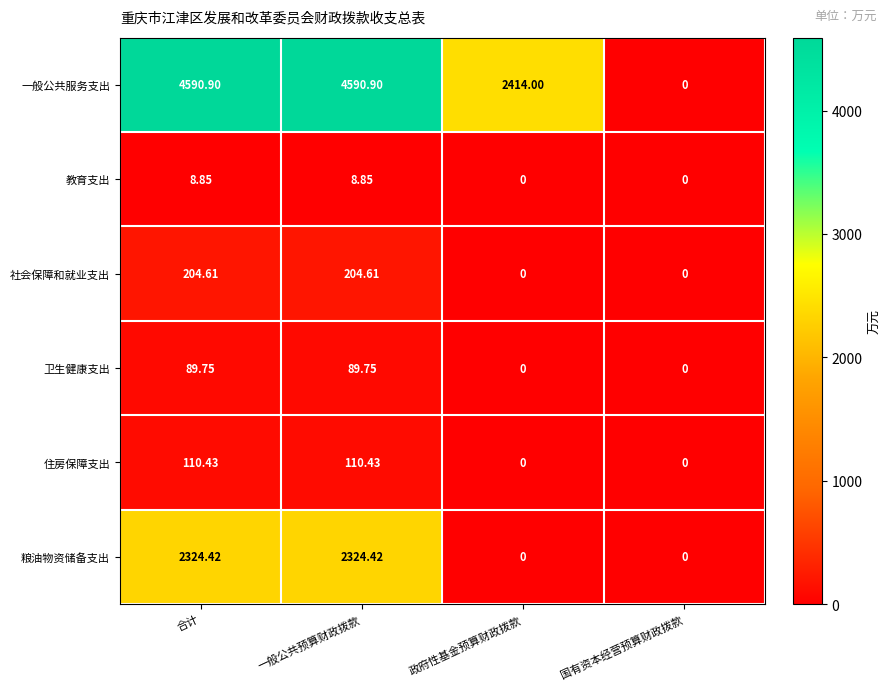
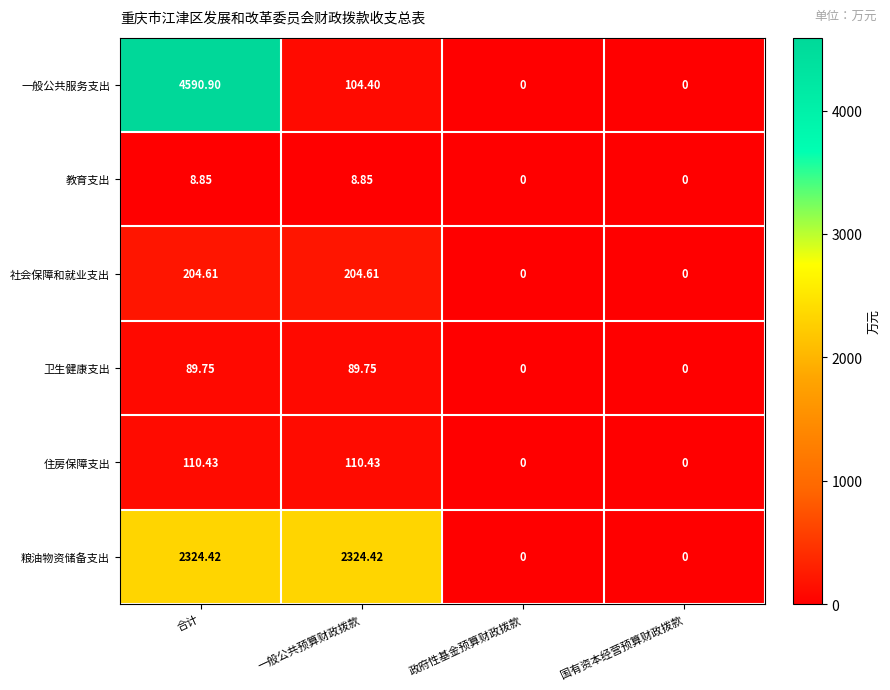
一般公共服务支出, 一般公共预算财政拨款: 4590.90 -> 104.40
一般公共服务支出, 政府性基金预算财政拨款: 2414.00 -> 0
